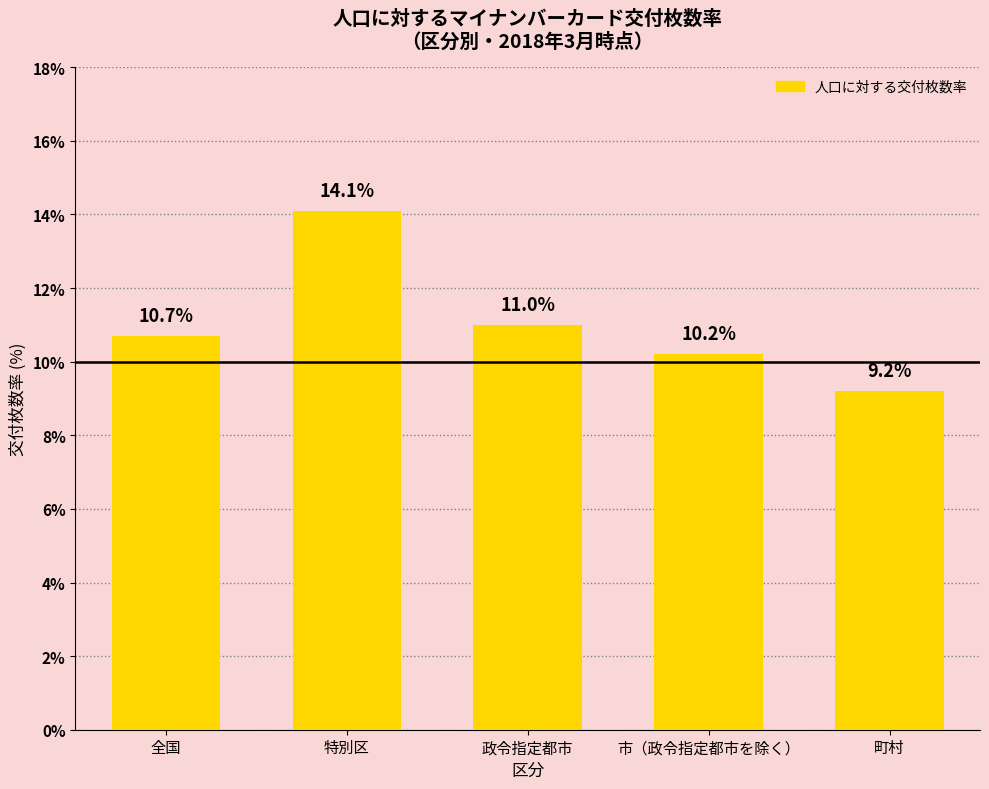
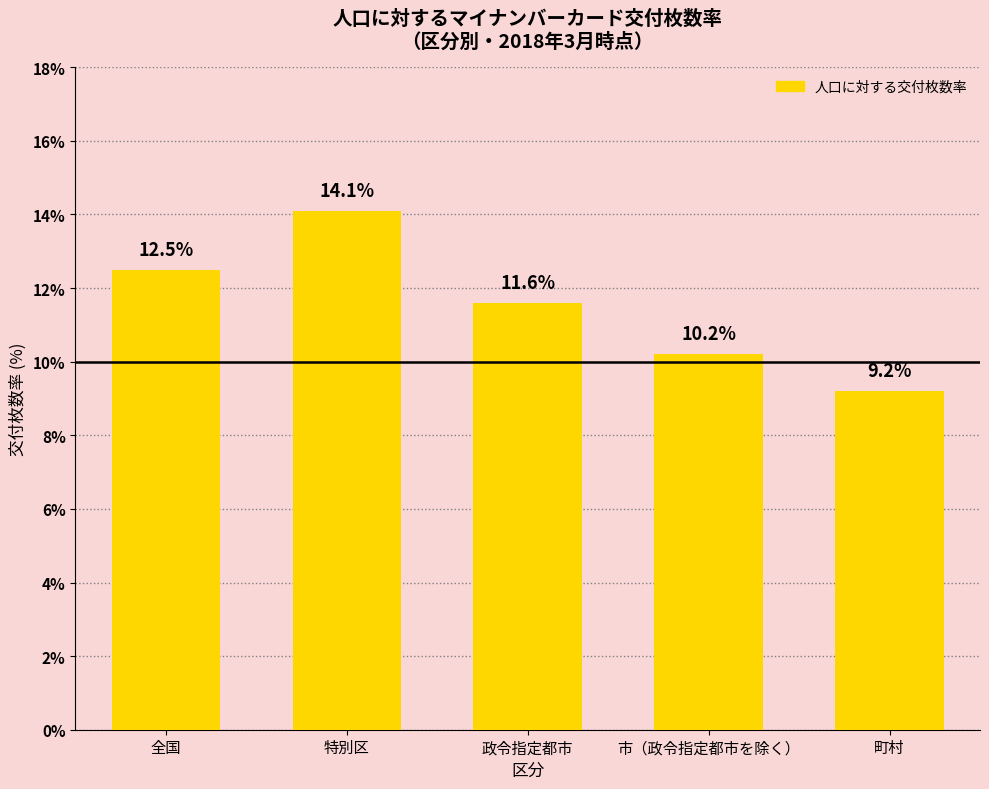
全国: 10.7% -> 12.5%
政令指定都市: 11.0% -> 11.6%
